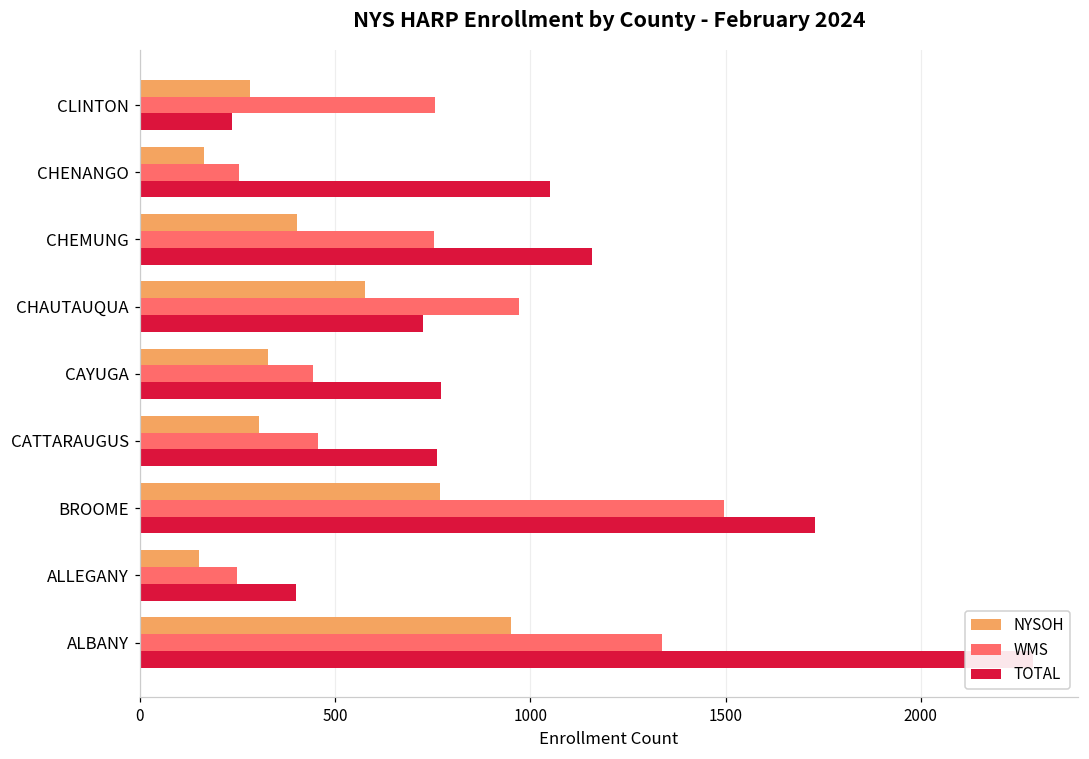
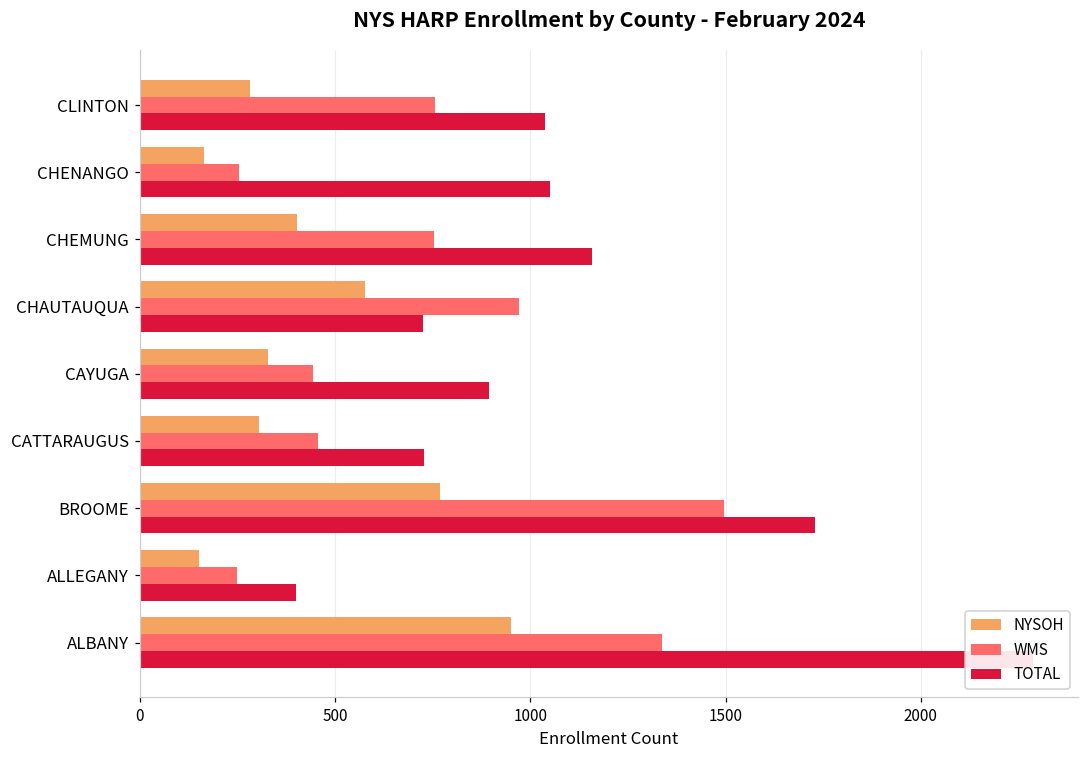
TOTAL, CLINTON: 240 -> 1040
TOTAL, CAYUGA: 770 -> 890
TOTAL, CATTARAUGUS: 760 -> 730
